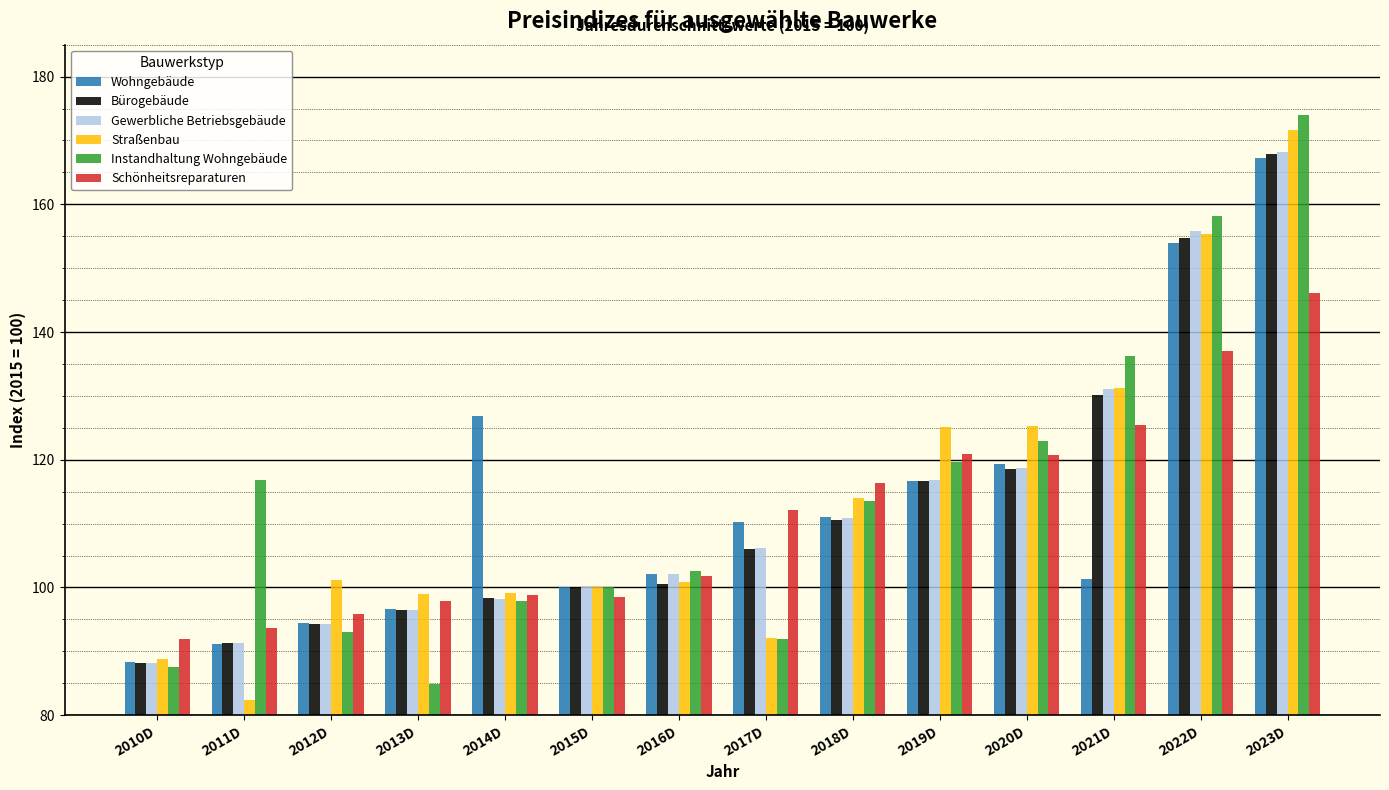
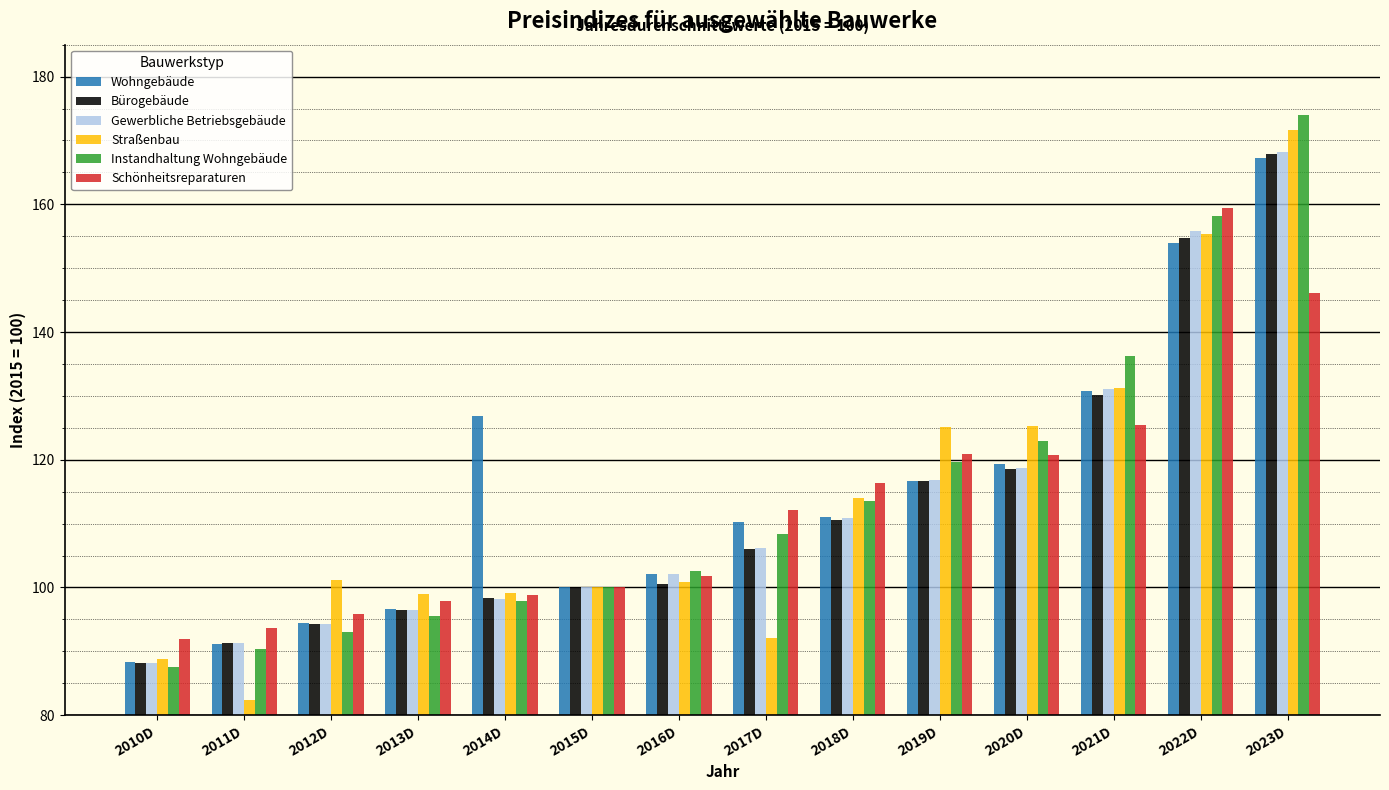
Instandhaltung Wohngebäude, 2011D: 117 -> 90
Instandhaltung Wohngebäude, 2013D: 85 -> 96
Schönheitsreparaturen, 2015D: 99 -> 100
Instandhaltung Wohngebäude, 2017D: 92 -> 108
Wohngebäude, 2021D: 101 -> 131
Schönheitsreparaturen, 2022D: 137 -> 159
